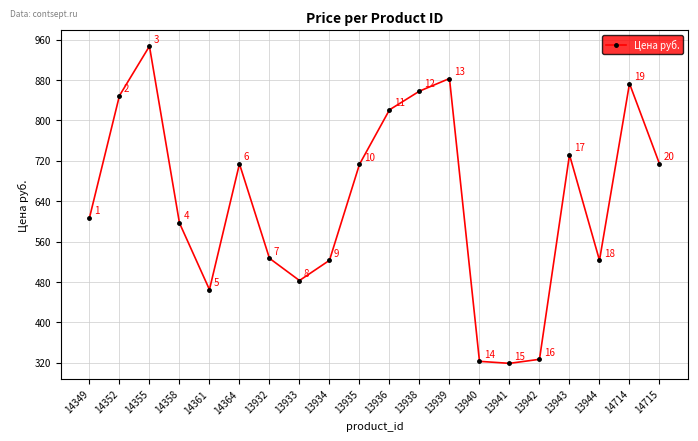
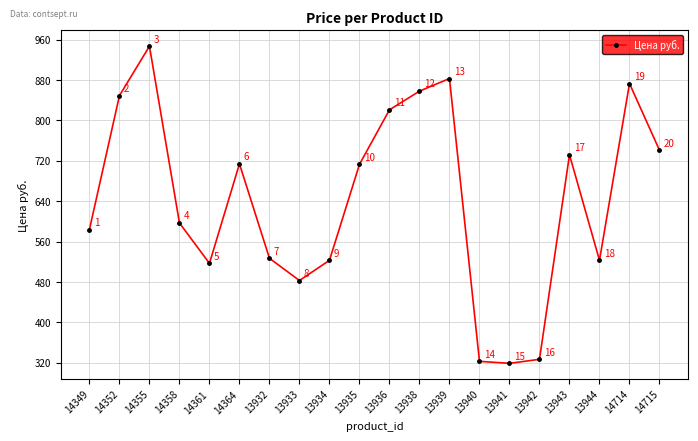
14349: 610 -> 580
14361: 470 -> 520
14715: 710 -> 740
